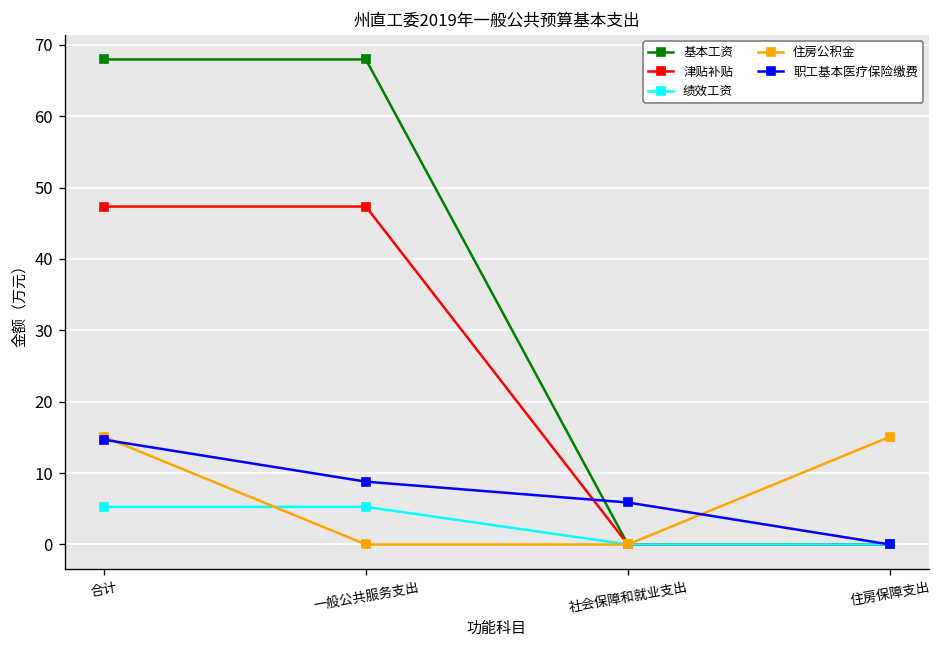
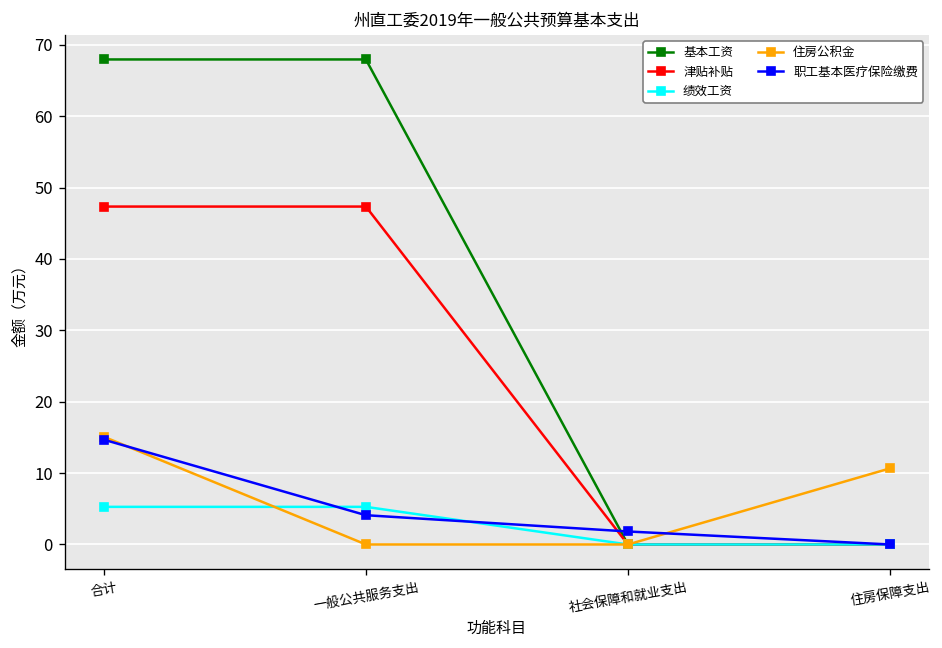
职工基本医疗保险缴费, 一般公共服务支出: 9 -> 4
职工基本医疗保险缴费, 社会保障和就业支出: 6 -> 2
住房公积金, 住房保障支出: 15 -> 11
